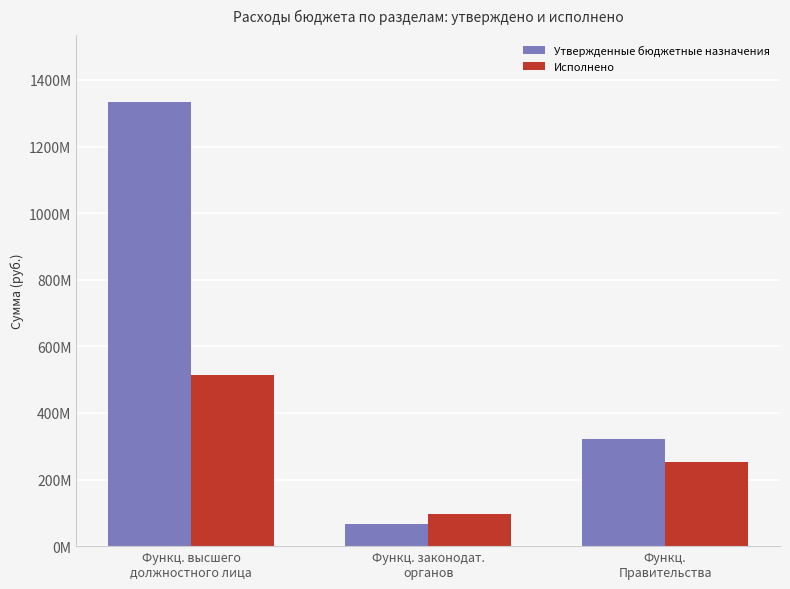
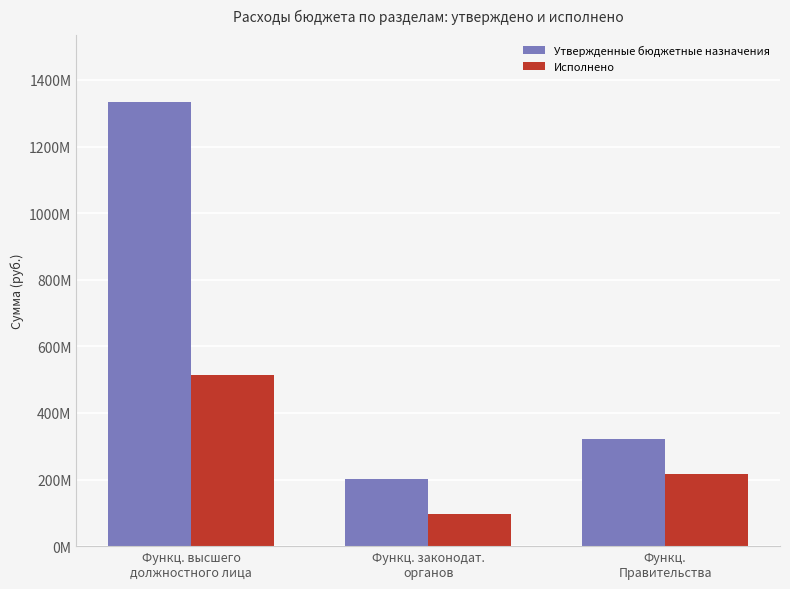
Утвержденные бюджетные назначения, Функц. законодат. органов: 70000000 -> 200000000
Исполнено, Функц. Правительства: 250000000 -> 220000000
